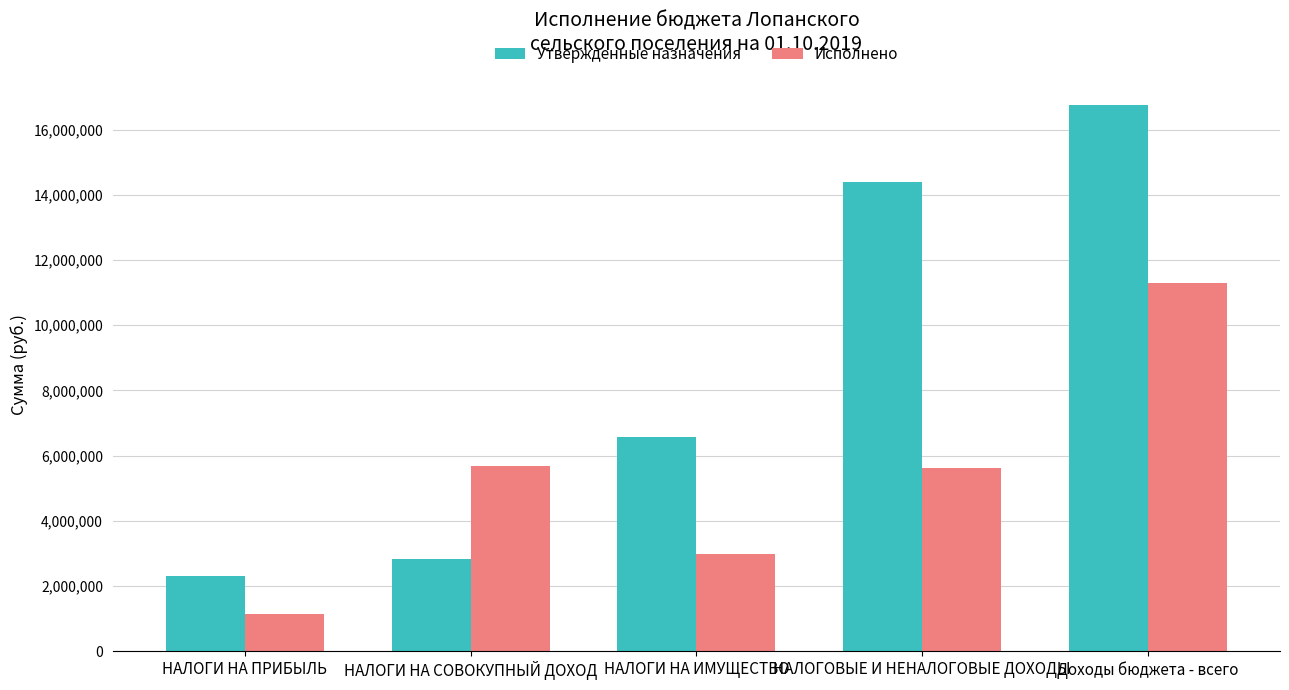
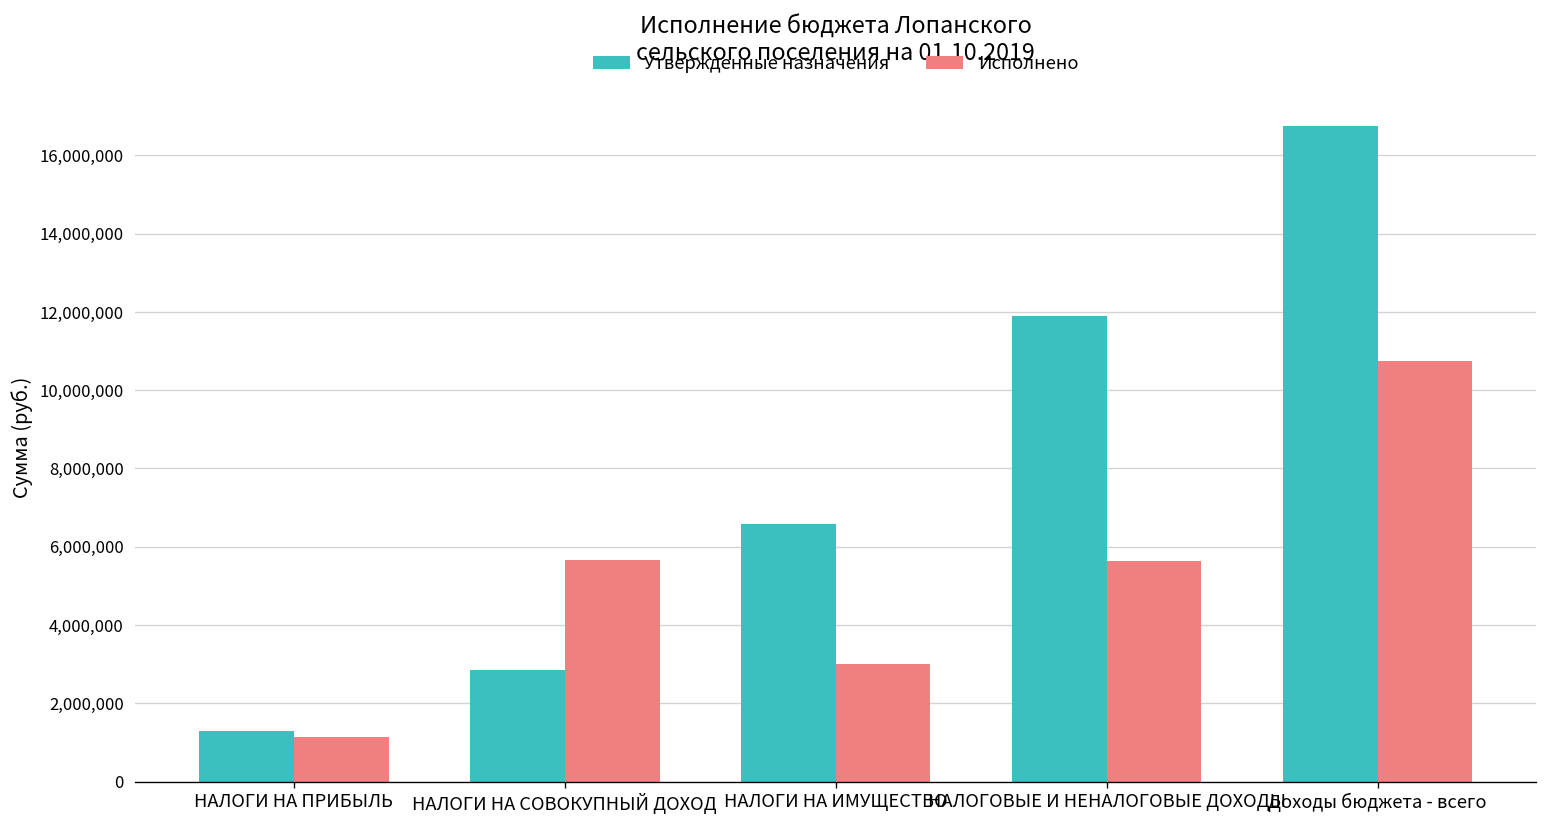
Утвержденные назначения, НАЛОГИ НА ПРИБЫЛЬ: 2,300,000 -> 1,300,000
Утвержденные назначения, НАЛОГОВЫЕ И НЕНАЛОГОВЫЕ ДОХОДЫ: 14,400,000 -> 11,900,000
Исполнено, Доходы бюджета - всего: 11,300,000 -> 10,800,000
